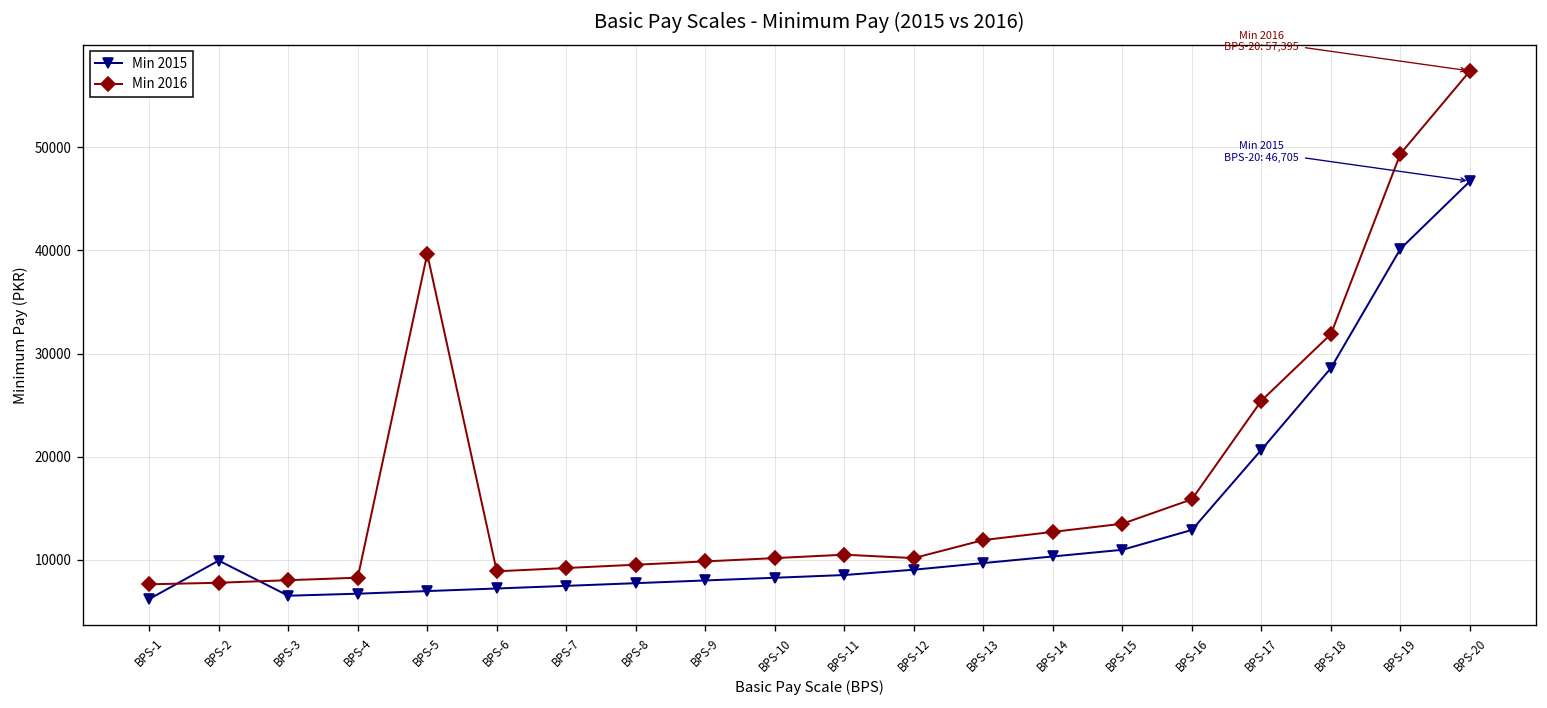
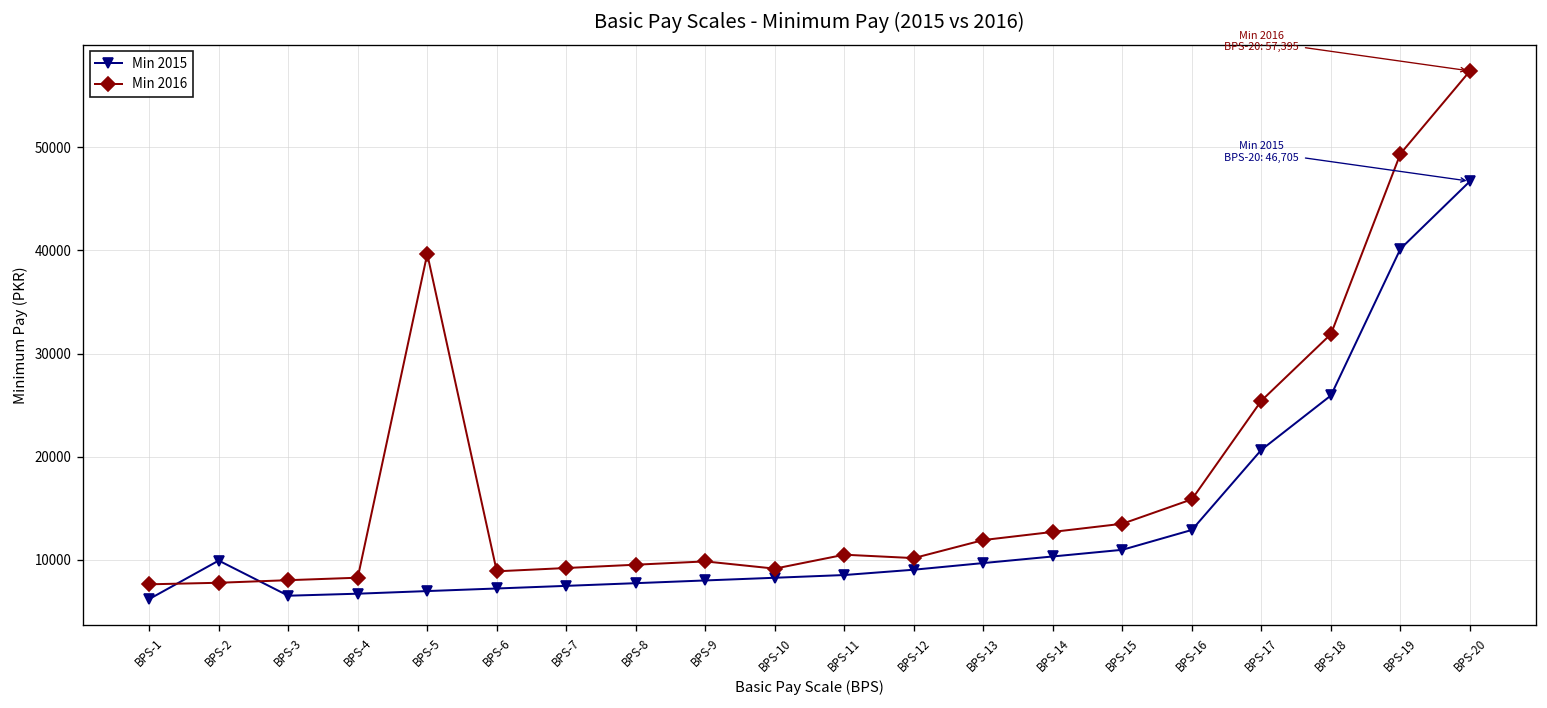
Min 2016, BPS-10: 10000 -> 9000
Min 2015, BPS-18: 29000 -> 26000
